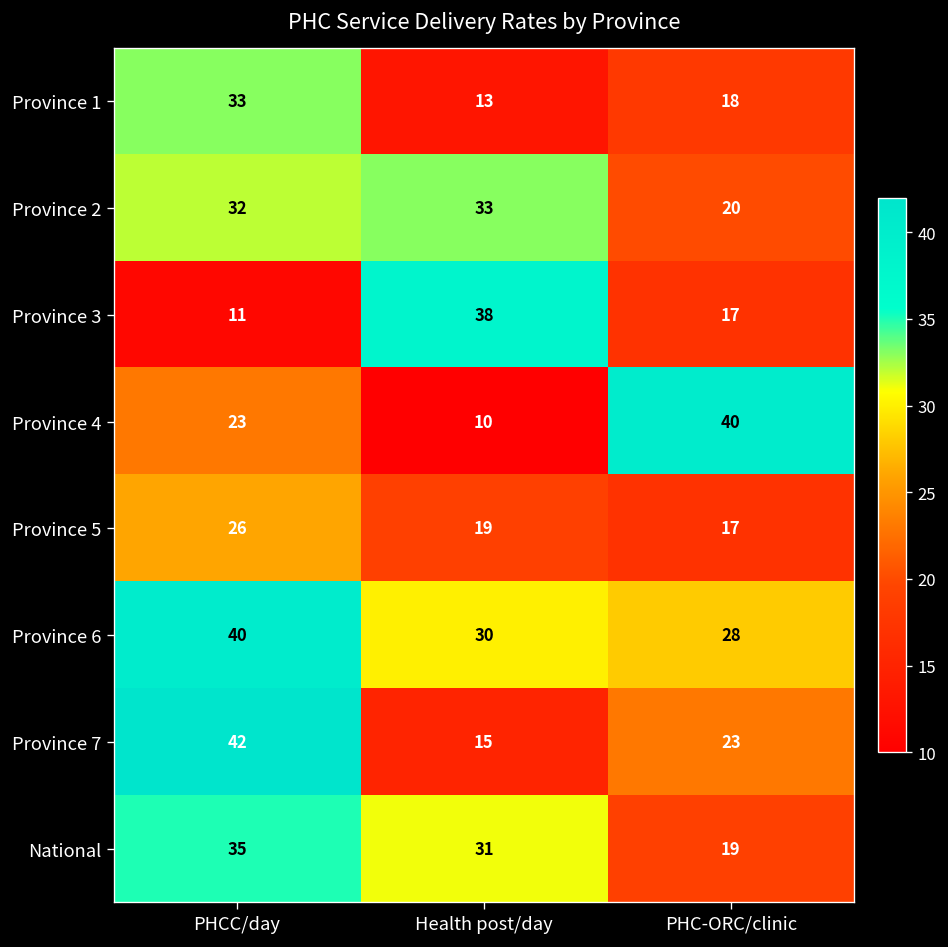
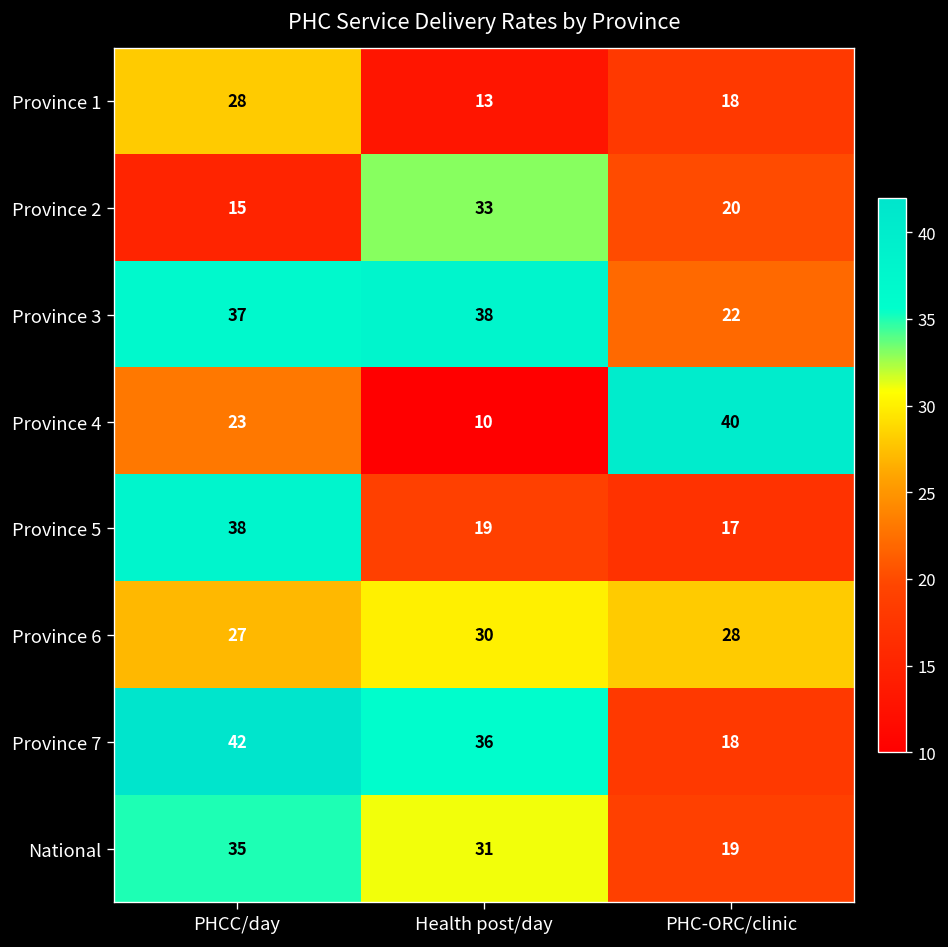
Province 1, PHCC/day: 33 -> 28
Province 2, PHCC/day: 32 -> 15
Province 3, PHCC/day: 11 -> 37
Province 3, PHC-ORC/clinic: 17 -> 22
Province 5, PHCC/day: 26 -> 38
Province 6, PHCC/day: 40 -> 27
Province 7, Health post/day: 15 -> 36
Province 7, PHC-ORC/clinic: 23 -> 18
